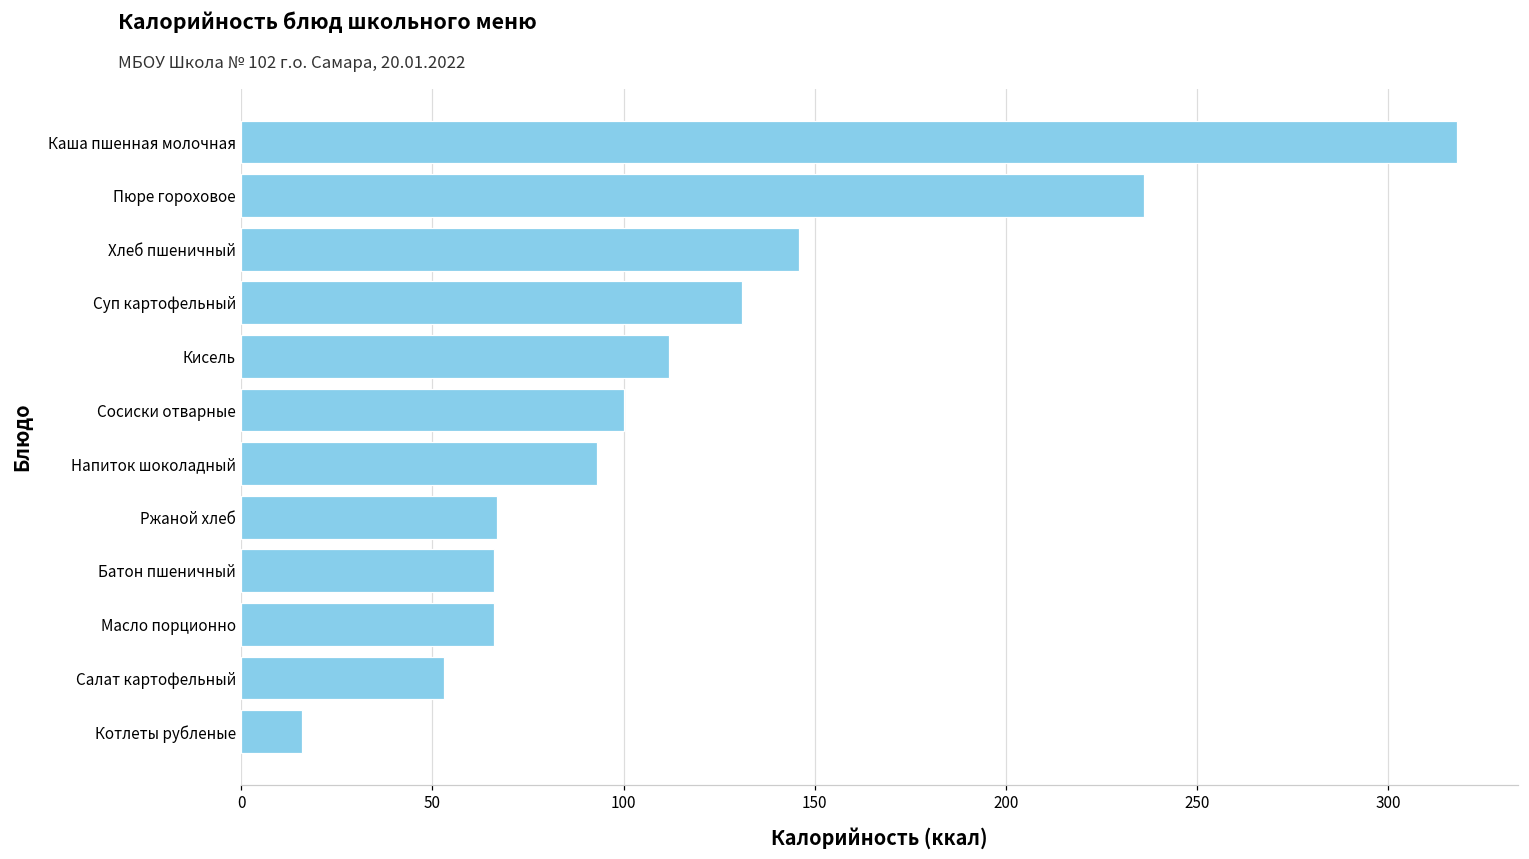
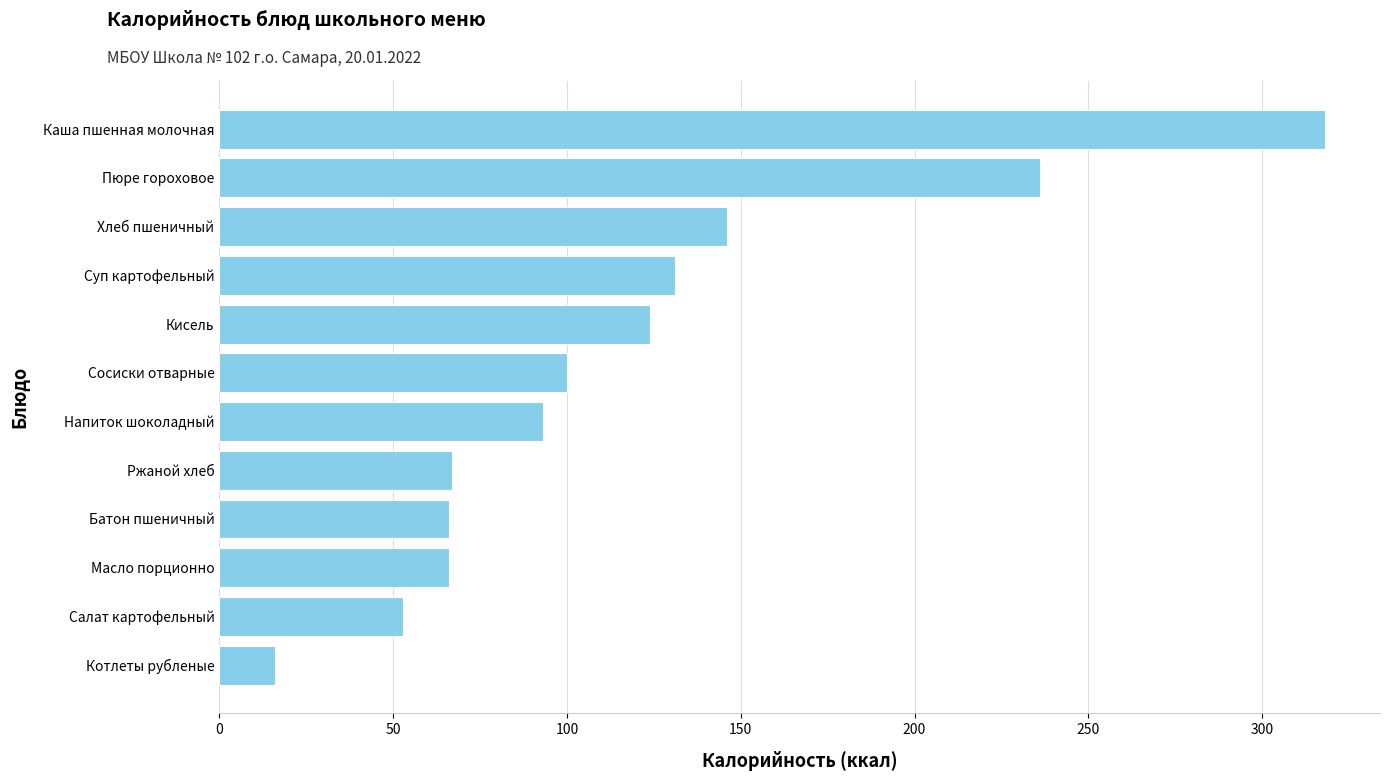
Кисель: 112 -> 124
